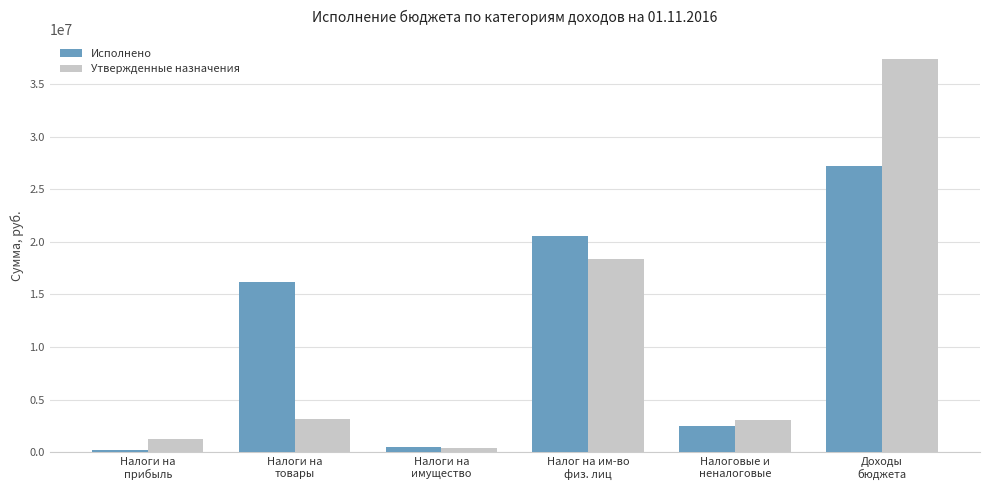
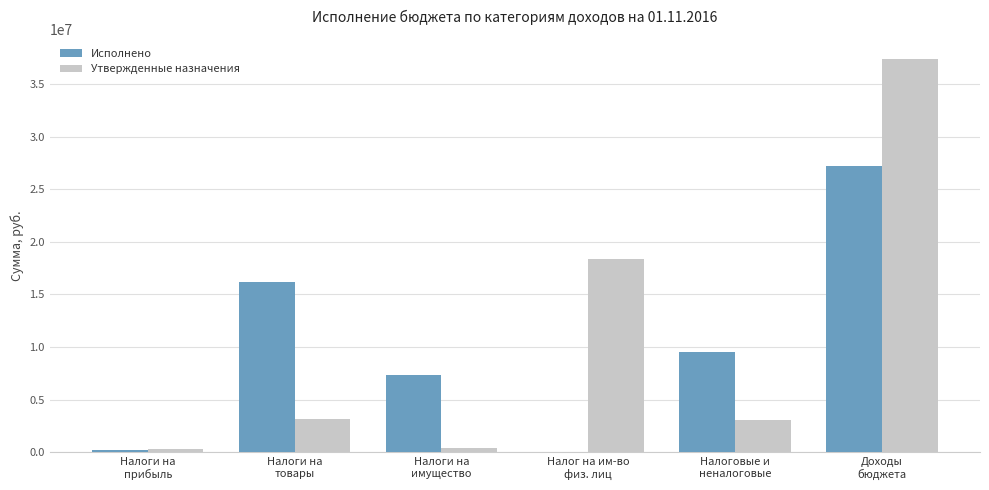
Утвержденные назначения, Налоги на прибыль: 1200000 -> 300000
Исполнено, Налоги на имущество: 500000 -> 7300000
Исполнено, Налог на им-во физ. лиц: 20500000 -> 0
Исполнено, Налоговые и неналоговые: 2500000 -> 9500000
